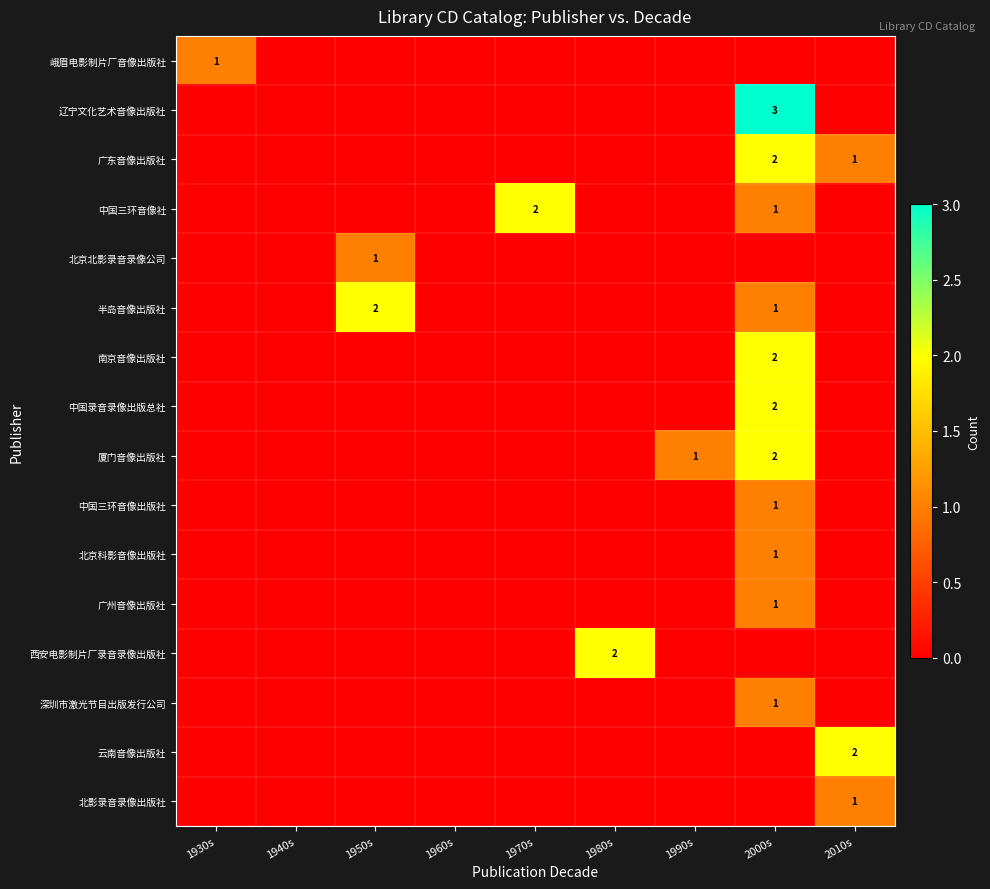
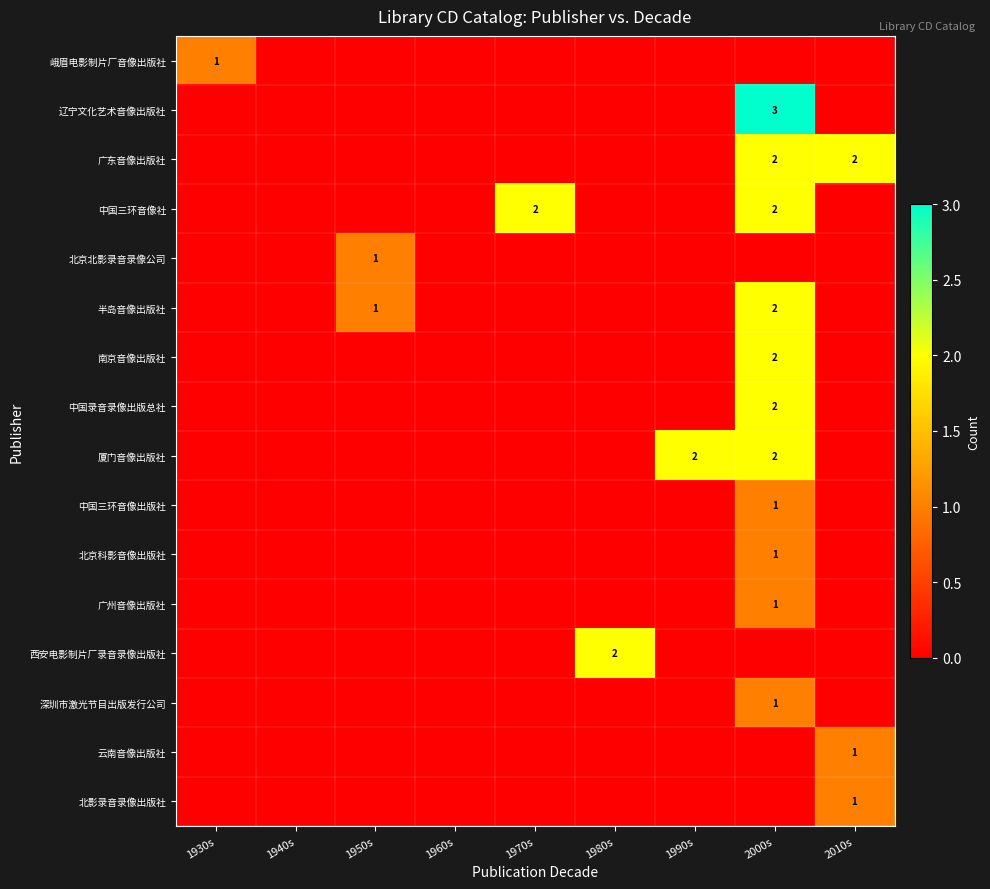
广东音像出版社, 2010s: 1 -> 2
中国三环音像社, 2000s: 1 -> 2
半岛音像出版社, 1950s: 2 -> 1
半岛音像出版社, 2000s: 1 -> 2
厦门音像出版社, 1990s: 1 -> 2
云南音像出版社, 2010s: 2 -> 1
